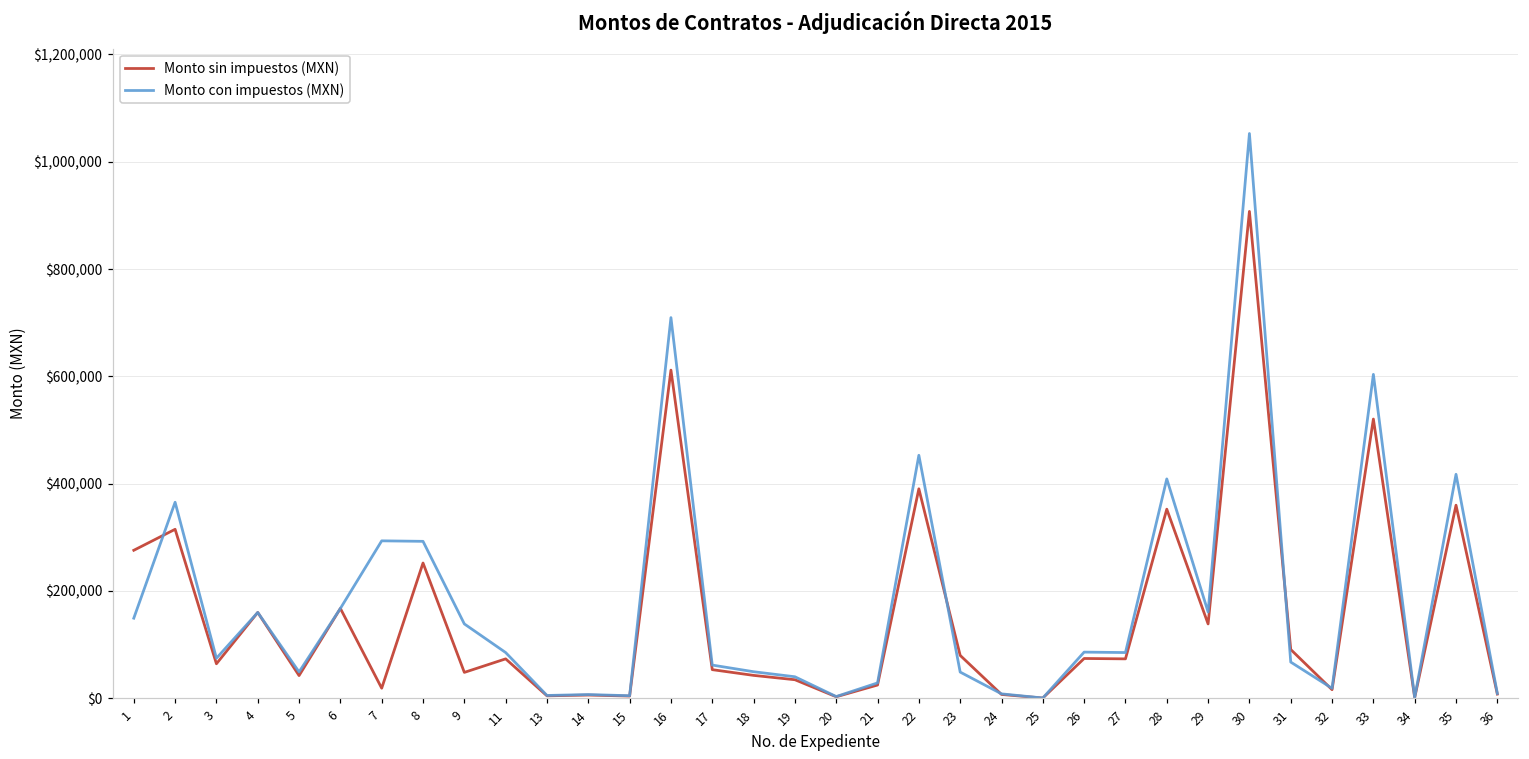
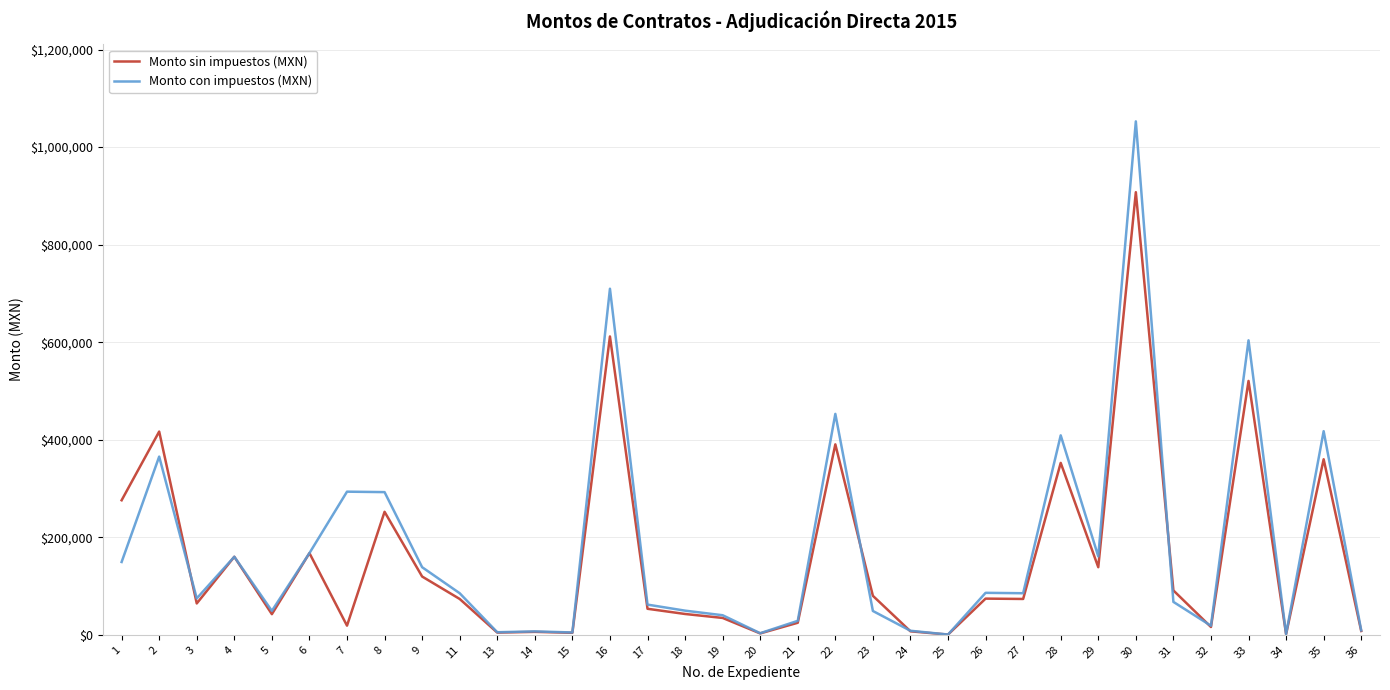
Monto sin impuestos (MXN), 2: $320,000 -> $420,000
Monto sin impuestos (MXN), 9: $50,000 -> $120,000
